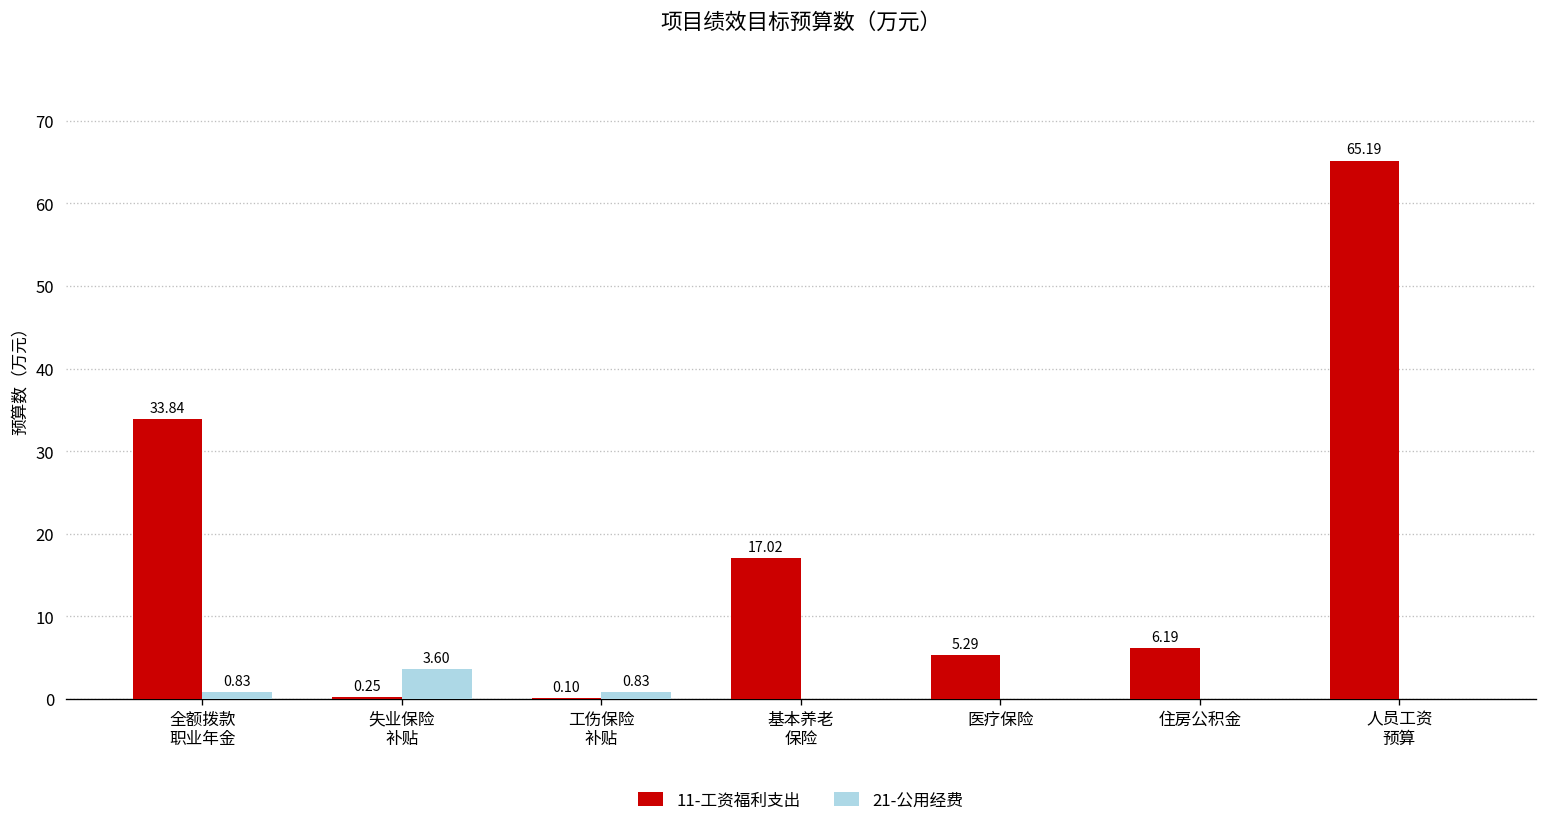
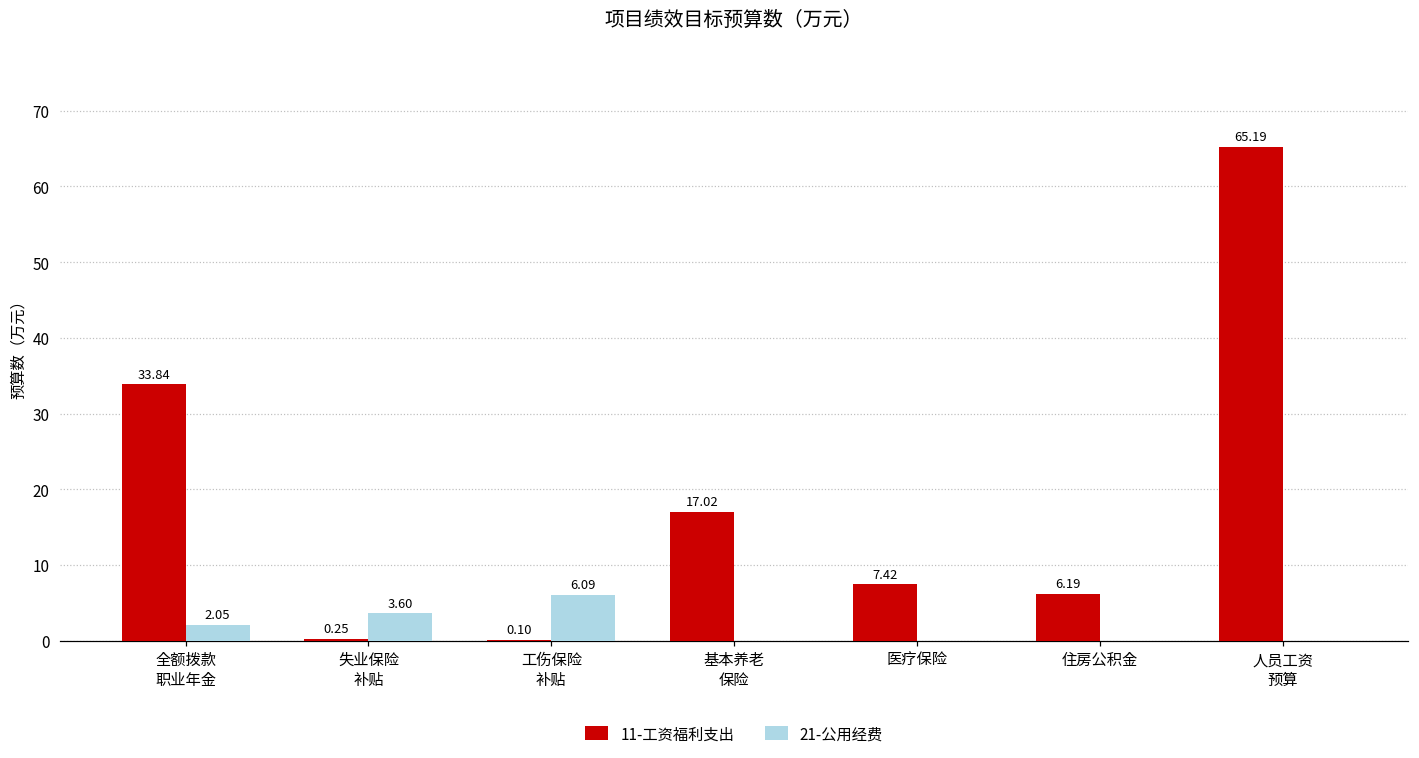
21-公用经费, 全额拨款 职业年金: 0.83 -> 2.05
21-公用经费, 工伤保险 补贴: 0.83 -> 6.09
11-工资福利支出, 医疗保险: 5.29 -> 7.42
